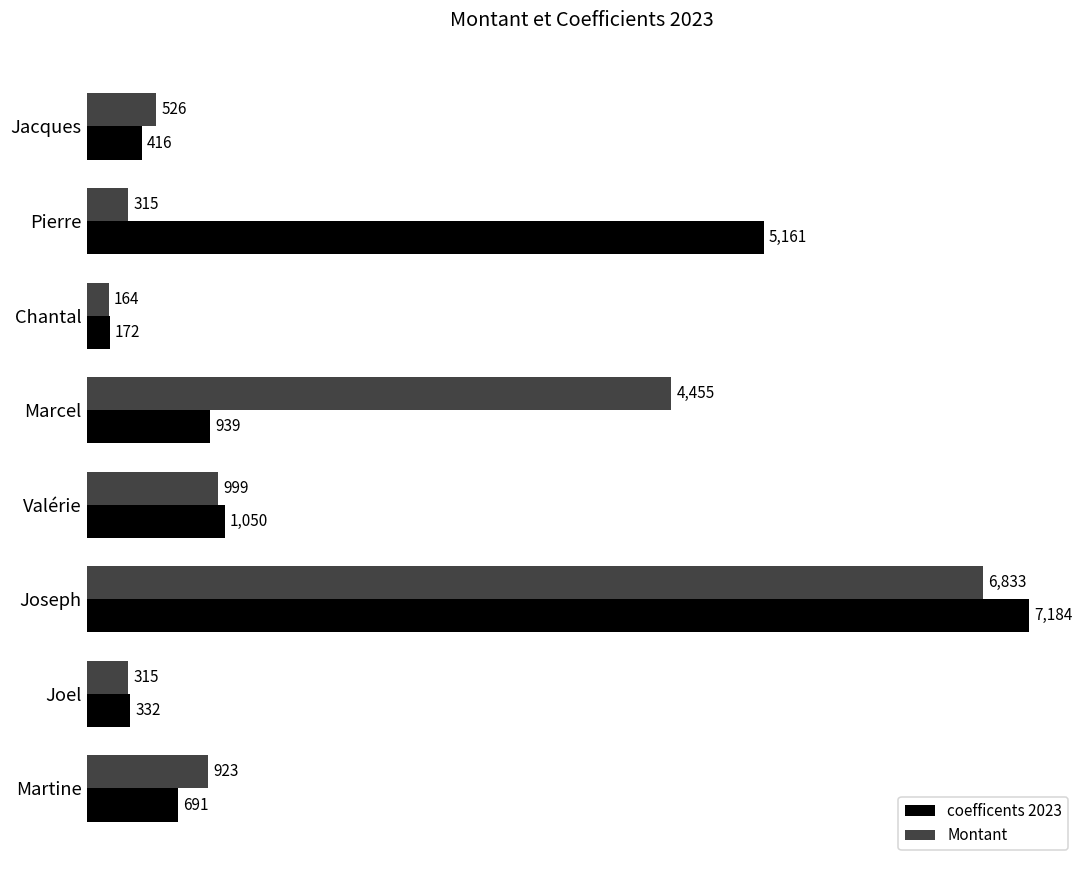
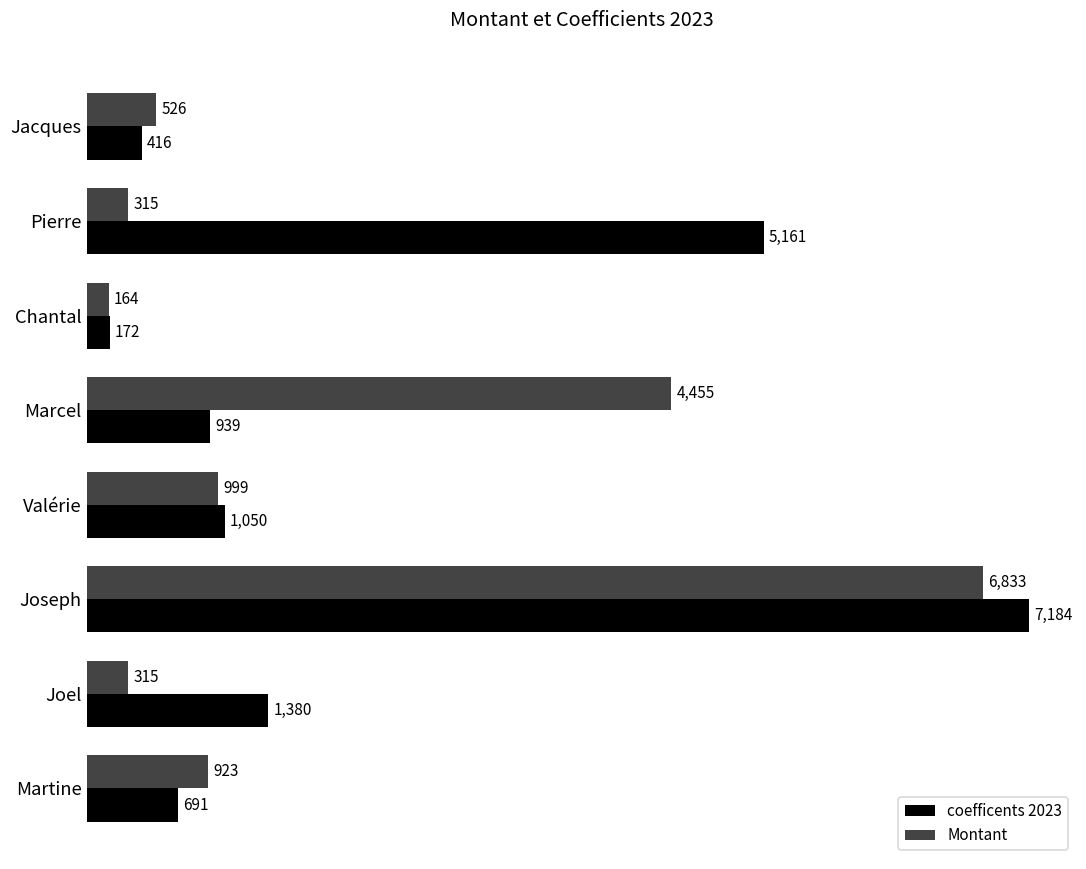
coefficents 2023, Joel: 332 -> 1,380
